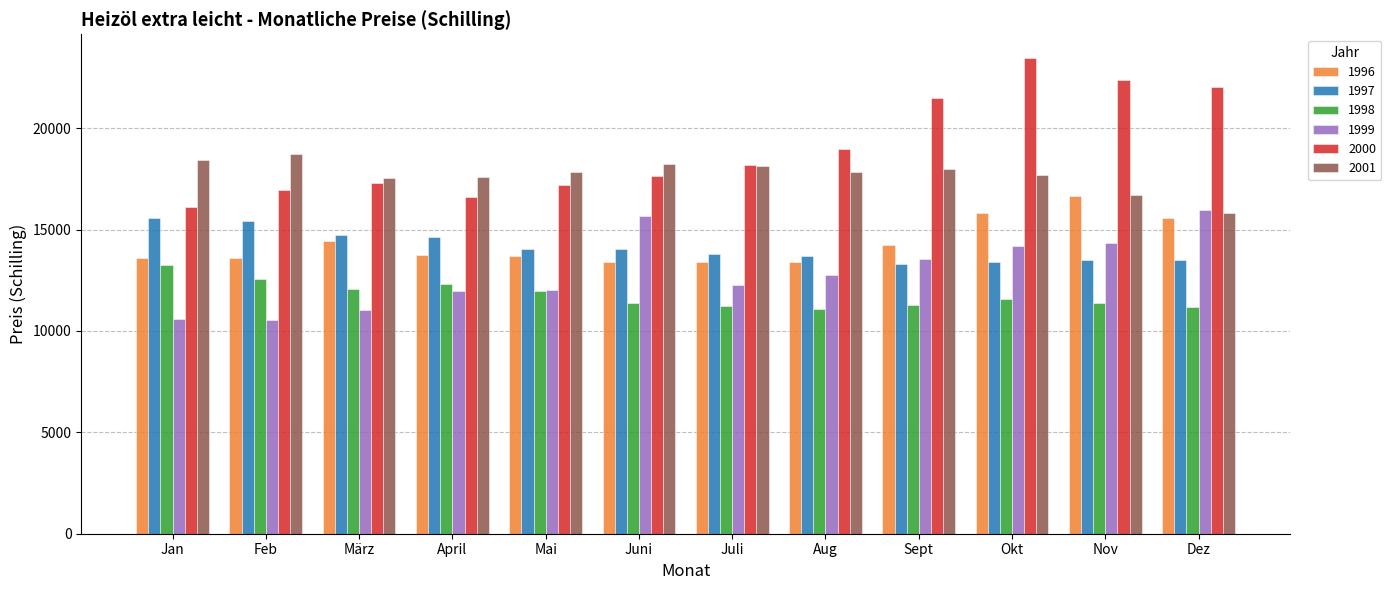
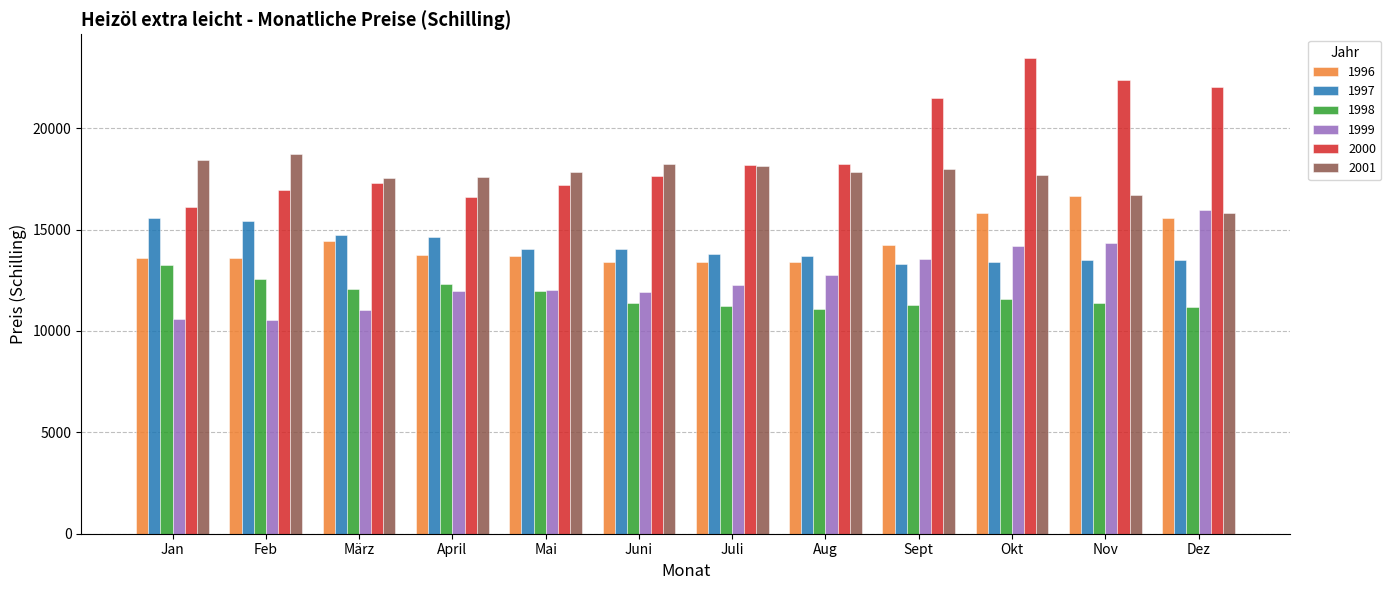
1999, Juni: 15700 -> 11900
2000, Aug: 19000 -> 18200
